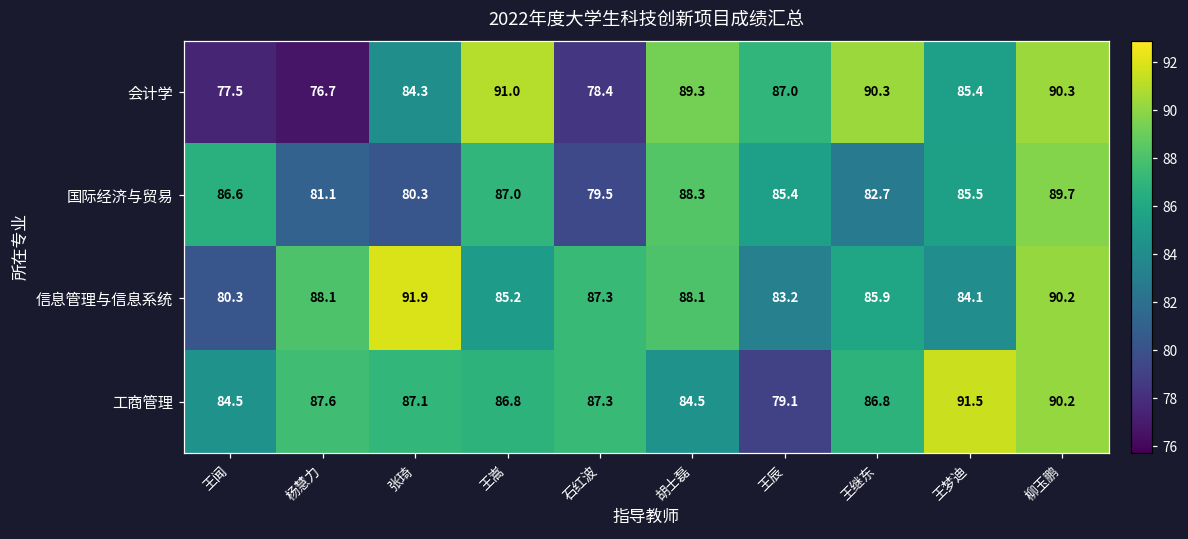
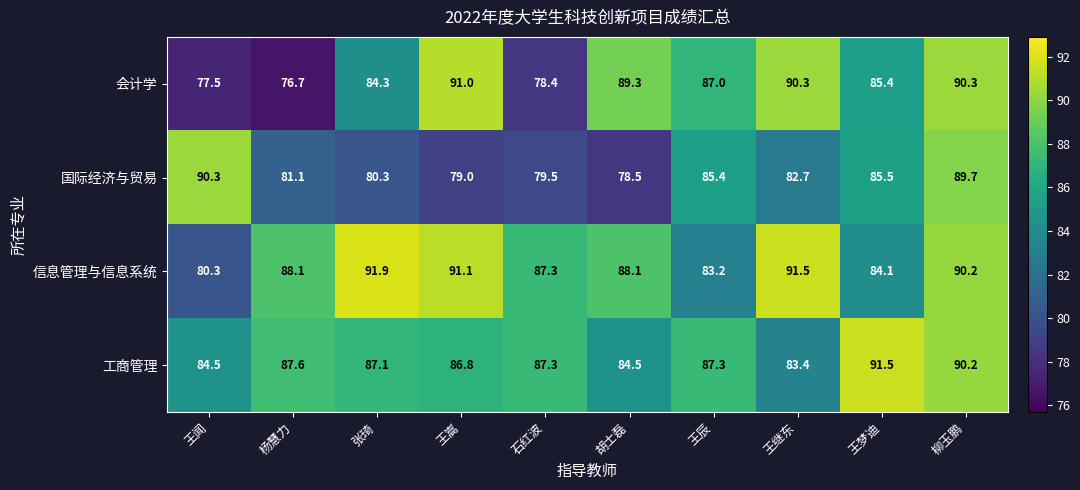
国际经济与贸易, 王闻: 86.6 -> 90.3
国际经济与贸易, 王嵩: 87.0 -> 79.0
国际经济与贸易, 胡士磊: 88.3 -> 78.5
信息管理与信息系统, 王嵩: 85.2 -> 91.1
信息管理与信息系统, 王继东: 85.9 -> 91.5
工商管理, 王辰: 79.1 -> 87.3
工商管理, 王继东: 86.8 -> 83.4
